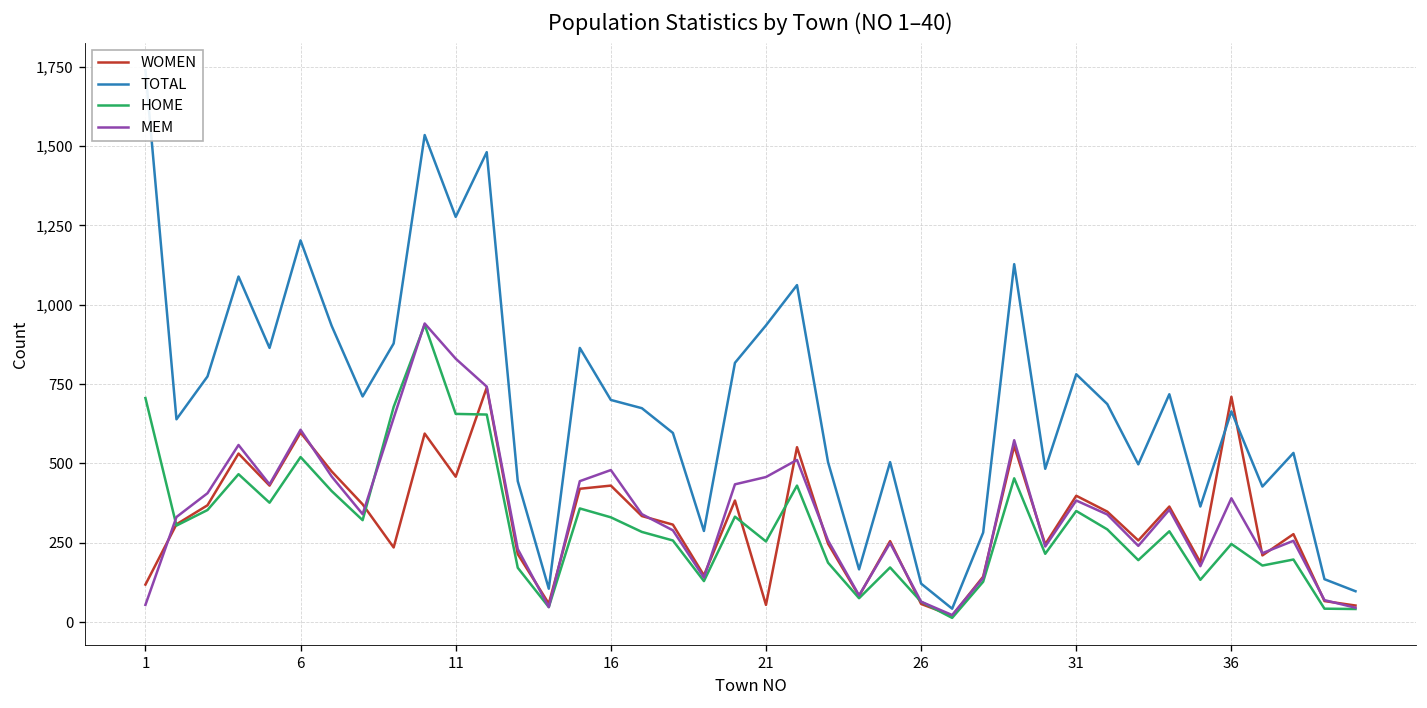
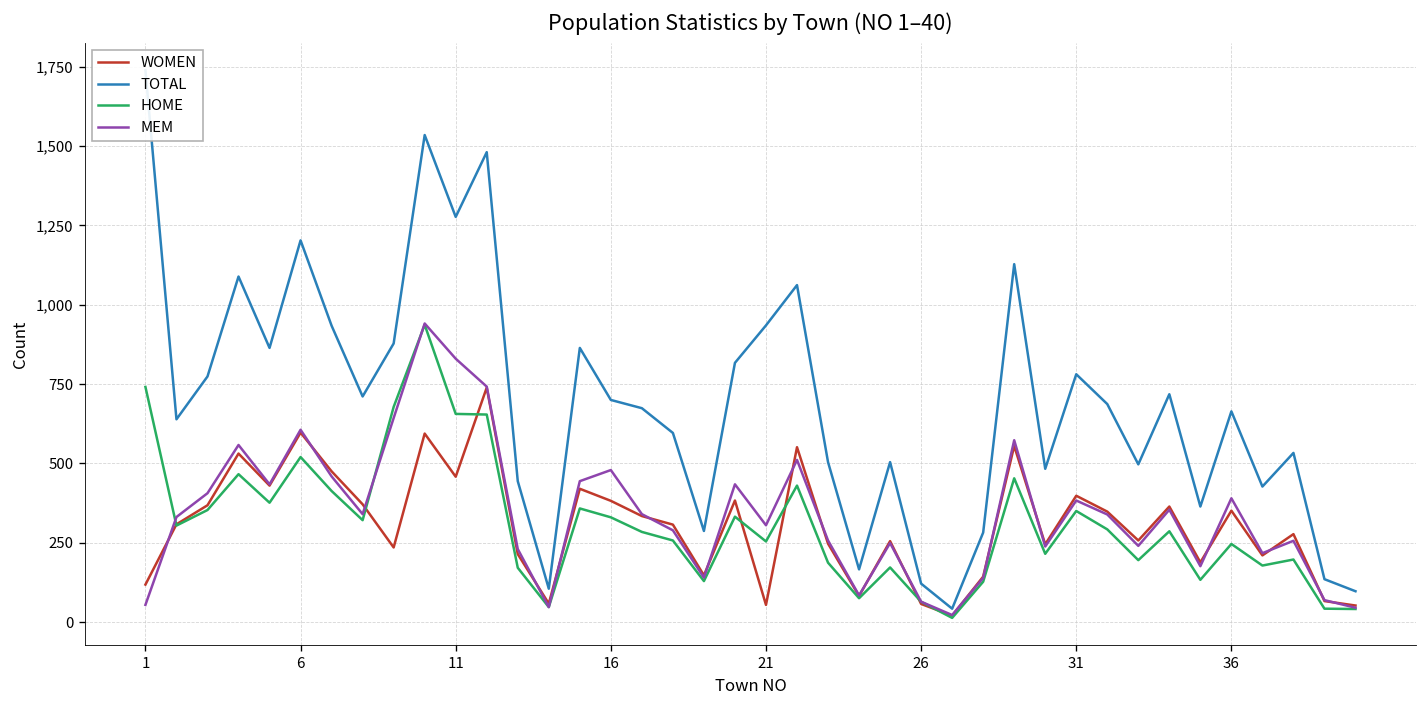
HOME, 1: 710 -> 740
WOMEN, 16: 430 -> 380
MEM, 21: 460 -> 310
WOMEN, 36: 710 -> 350
